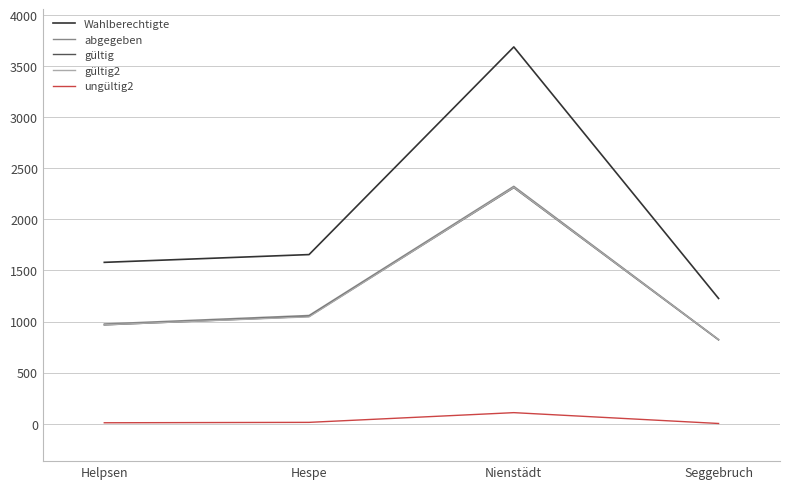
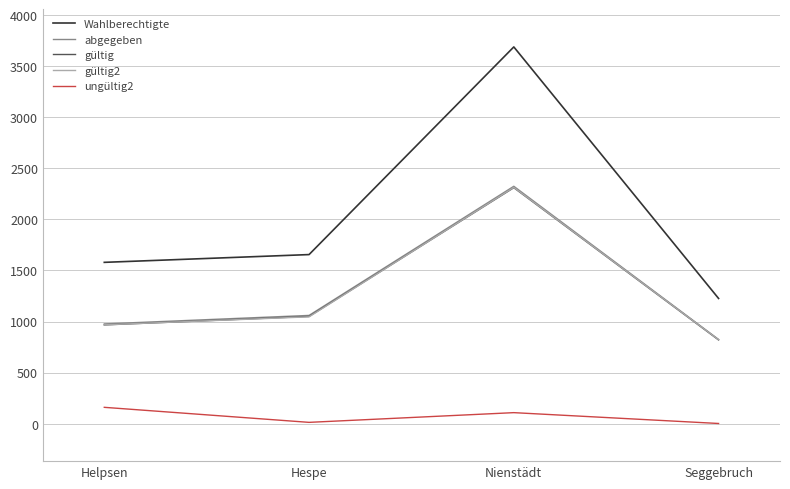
ungültig2, Helpsen: 10 -> 160
